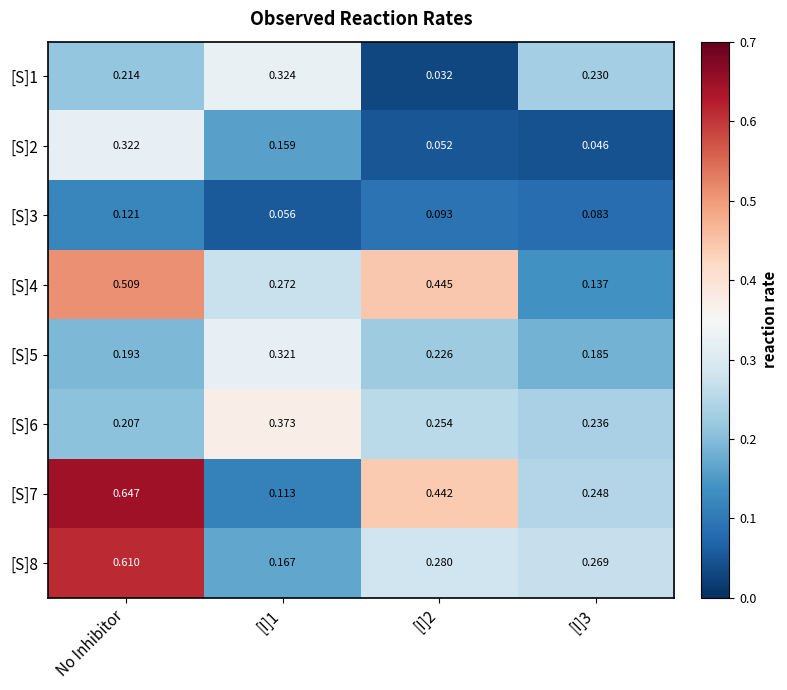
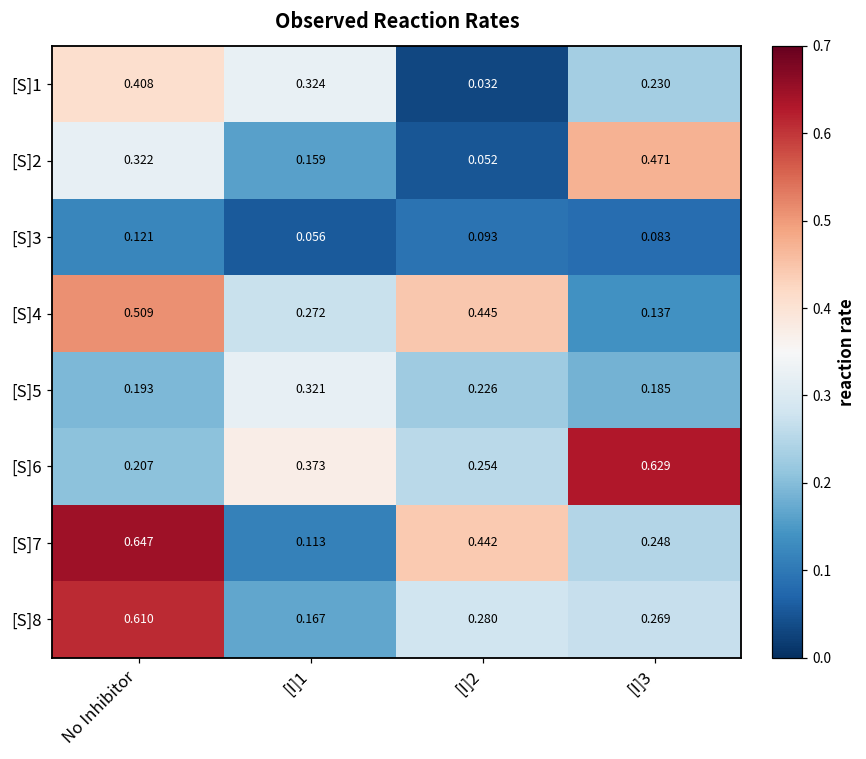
[S]1, No Inhibitor: 0.214 -> 0.408
[S]2, [I]3: 0.046 -> 0.471
[S]6, [I]3: 0.236 -> 0.629
